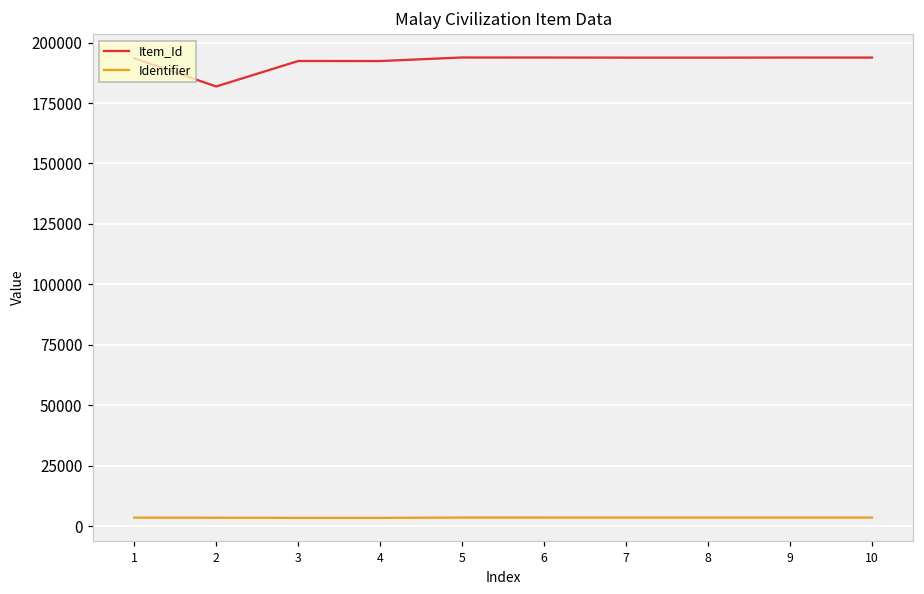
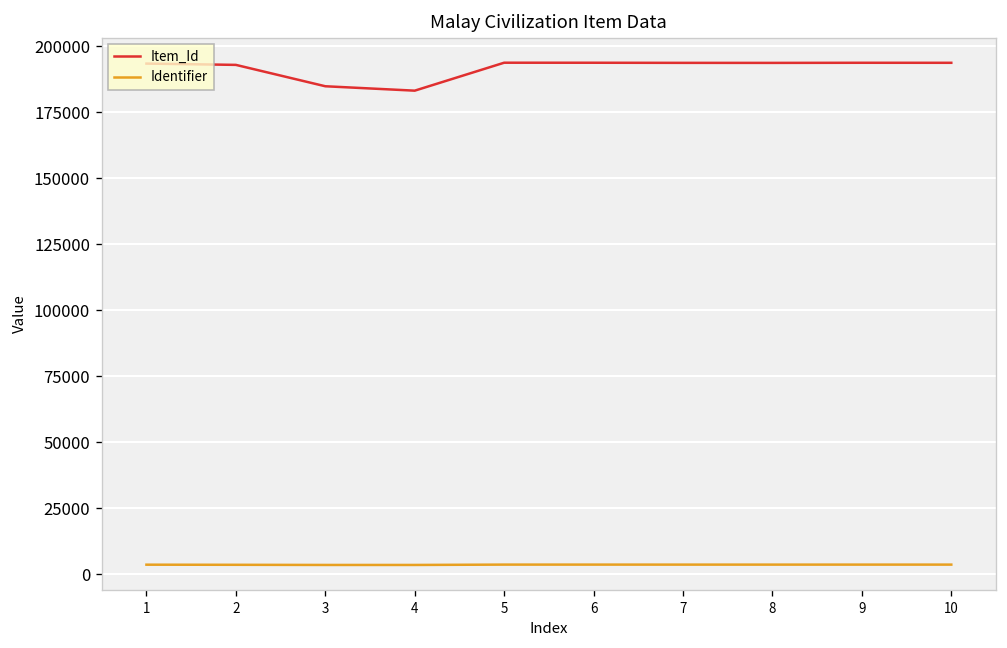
Item_Id, 2: 182000 -> 193000
Item_Id, 3: 192000 -> 185000
Item_Id, 4: 192000 -> 183000
